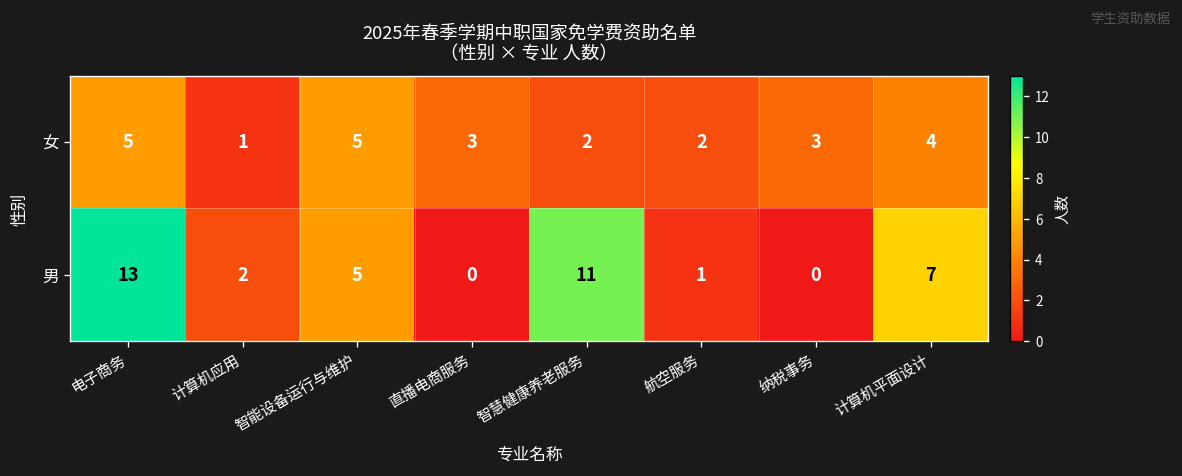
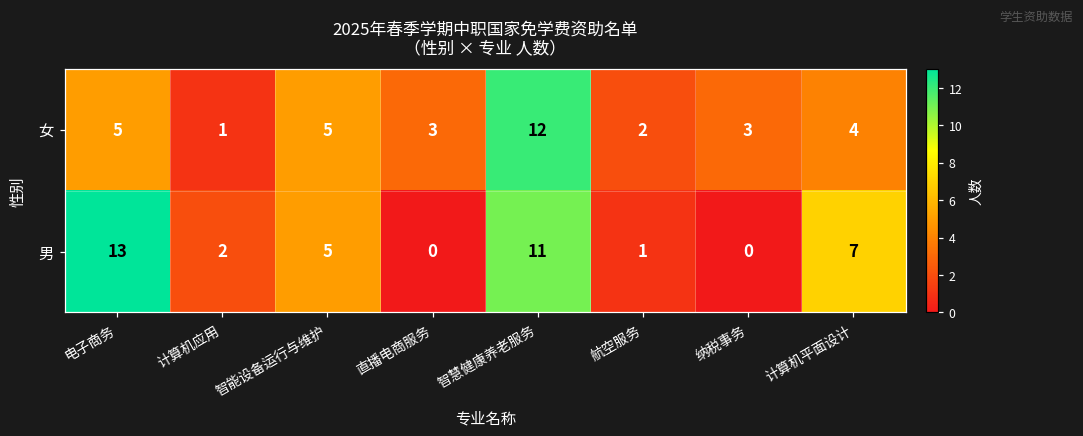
女, 智慧健康养老服务: 2 -> 12
